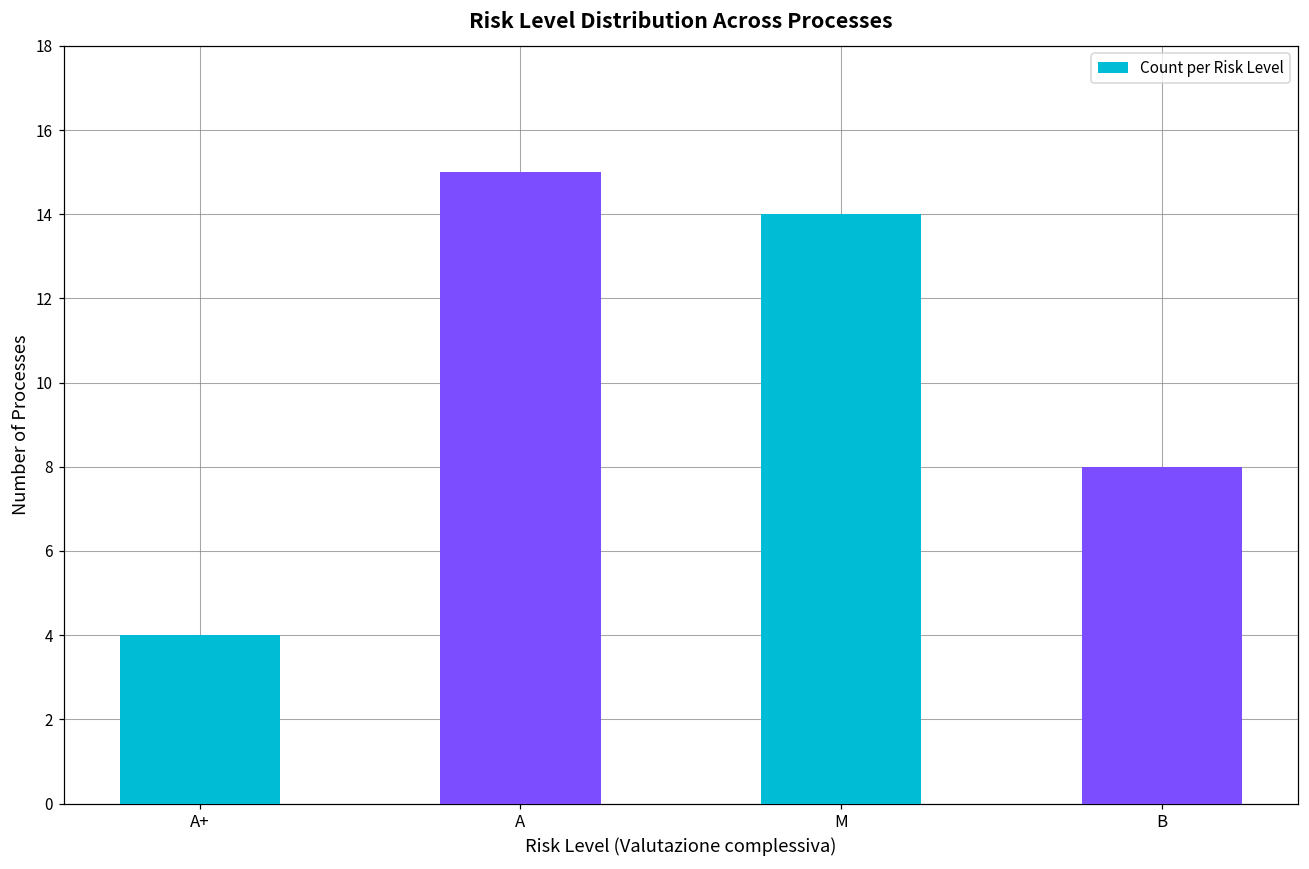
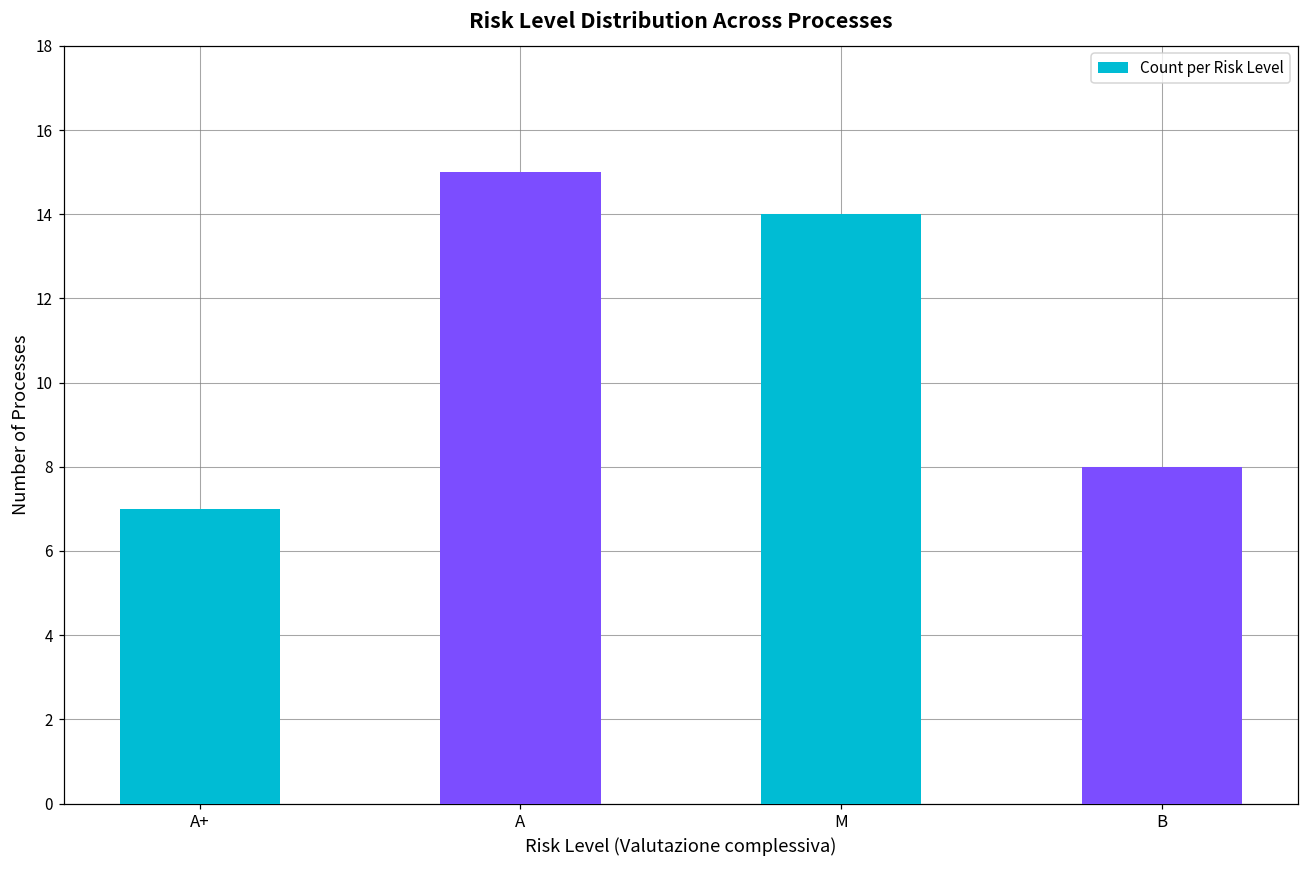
A+: 4 -> 7
